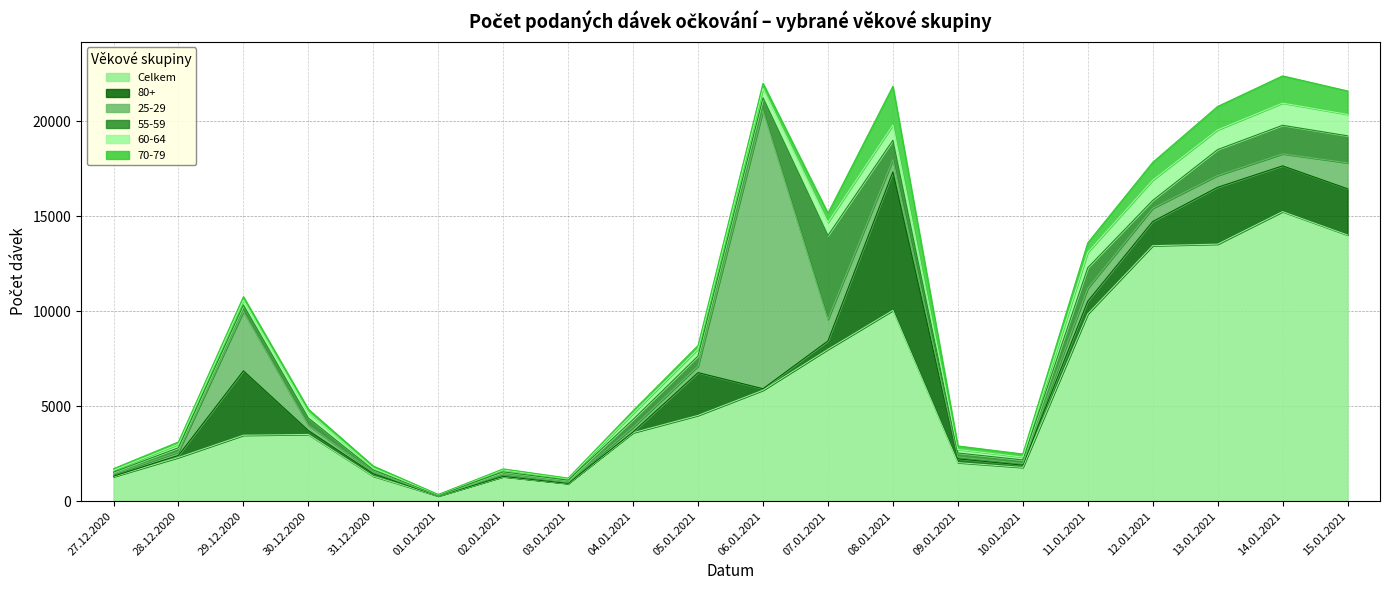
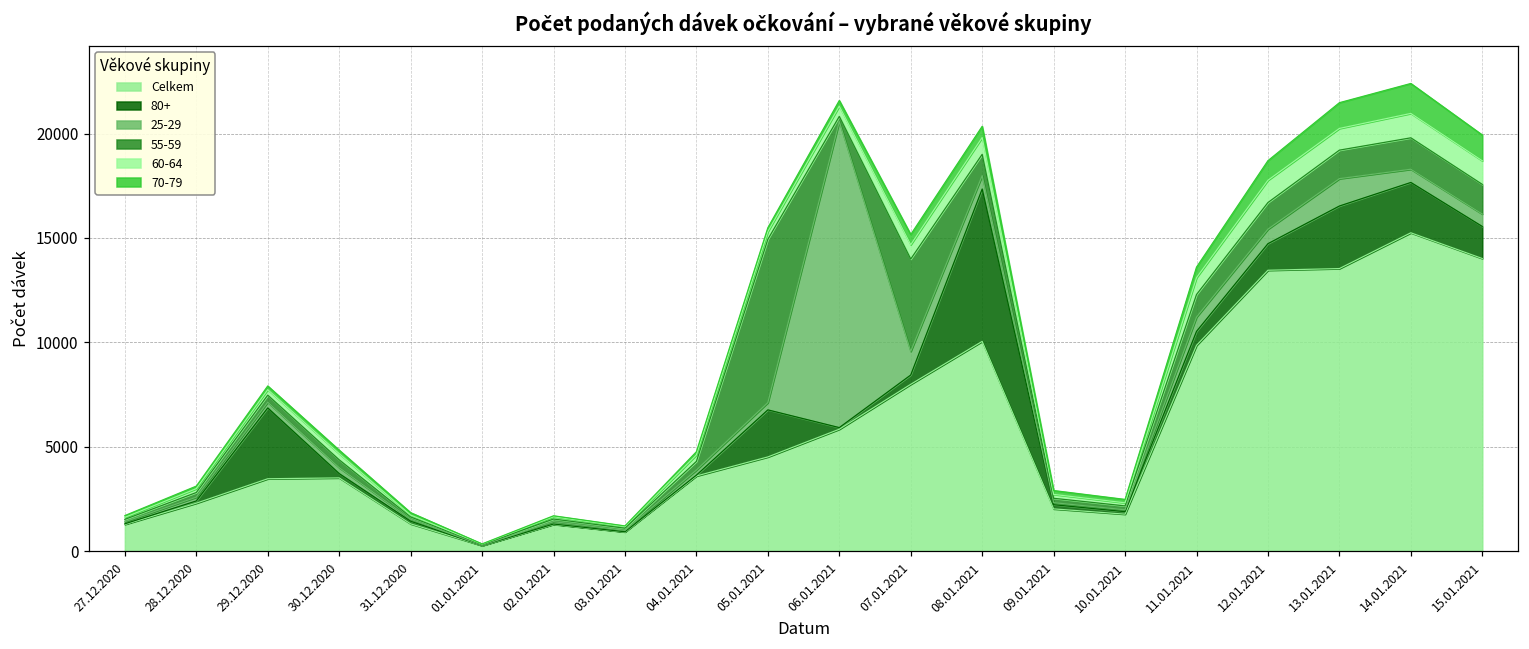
25-29, 29.12.2020: 3100 -> 300
55-59, 05.01.2021: 500 -> 7800
55-59, 06.01.2021: 700 -> 200
70-79, 08.01.2021: 2000 -> 500
55-59, 12.01.2021: 400 -> 1300
25-29, 13.01.2021: 600 -> 1300
80+, 15.01.2021: 2400 -> 1500
25-29, 15.01.2021: 1400 -> 600
